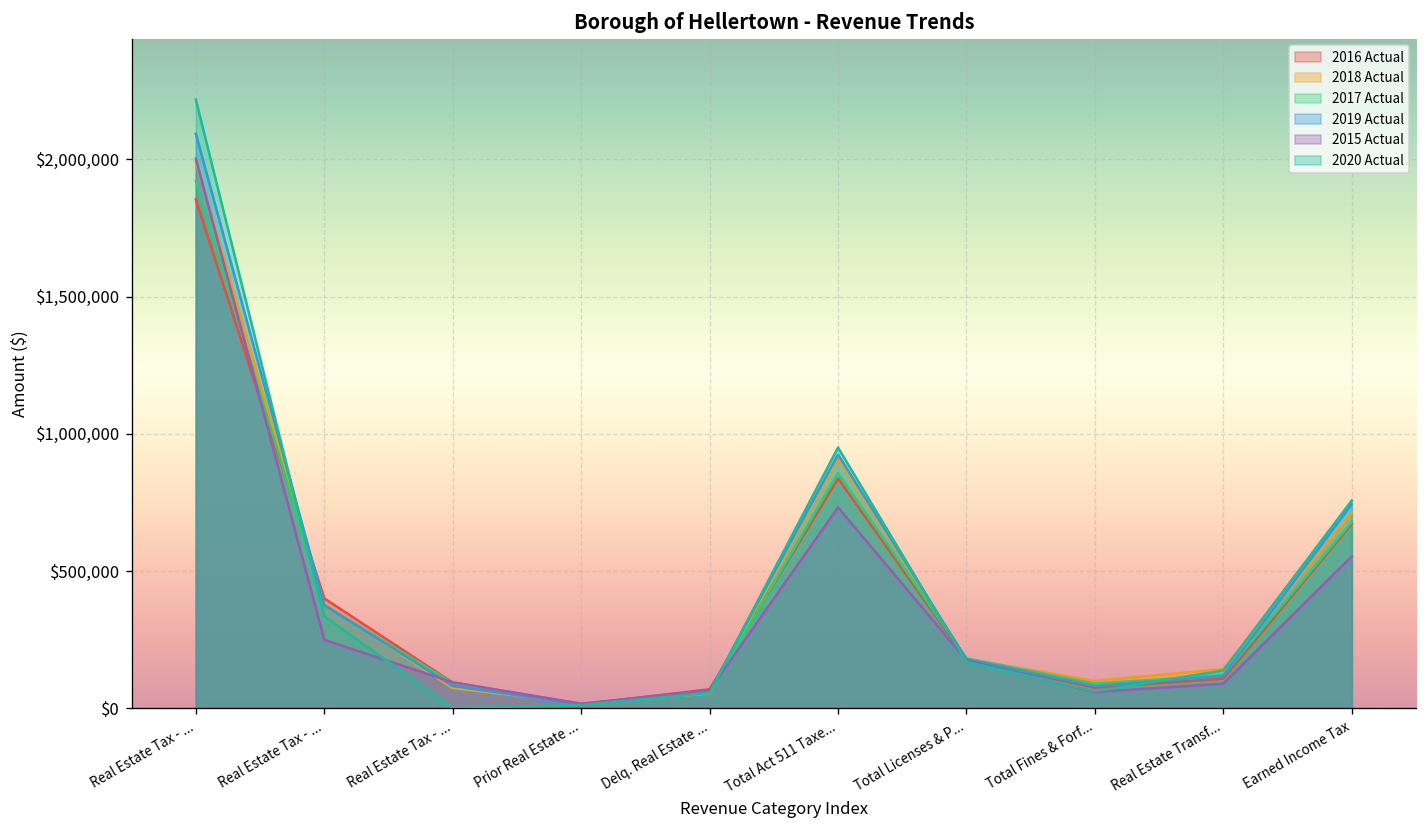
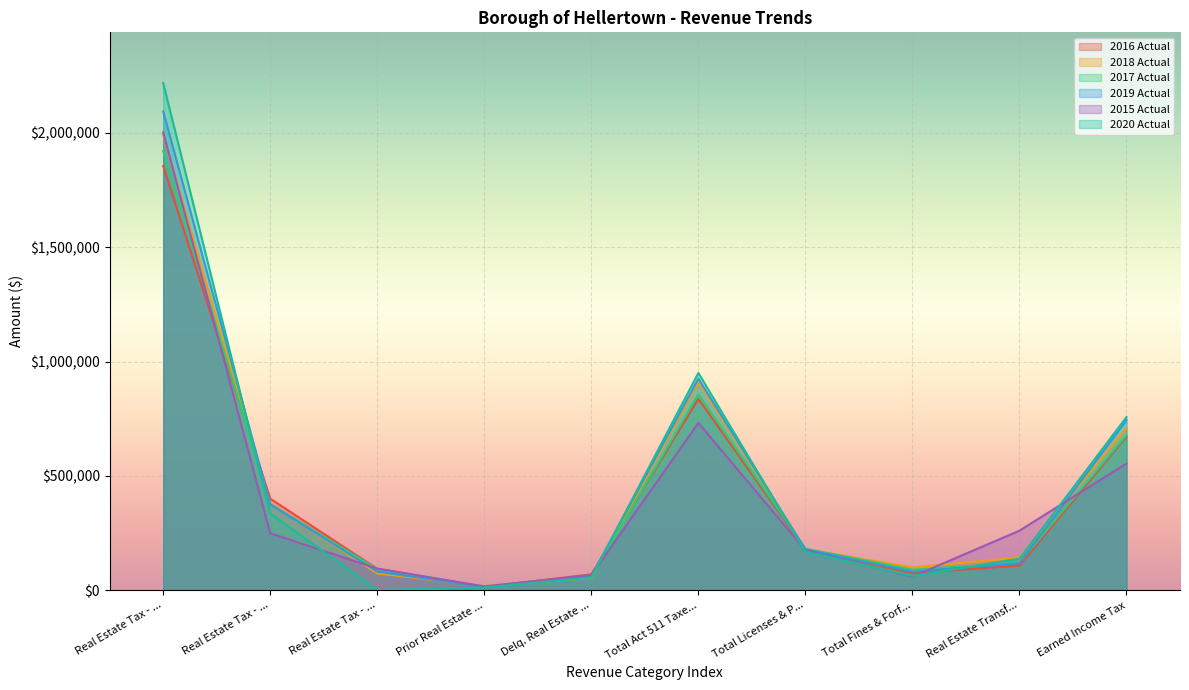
2015 Actual, Real Estate Transf...: $90,000 -> $260,000
